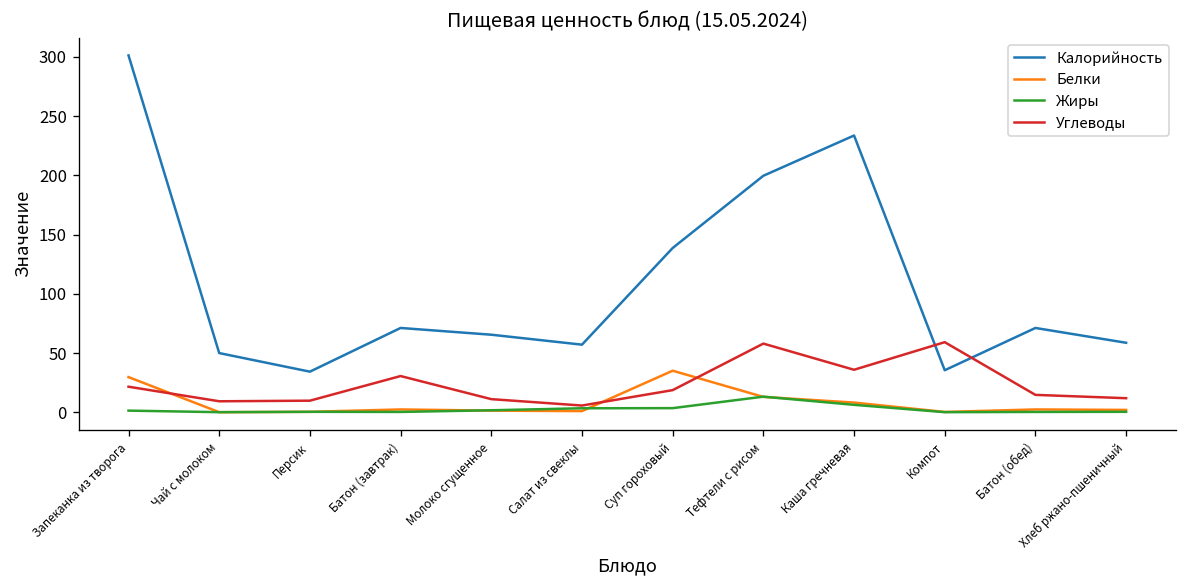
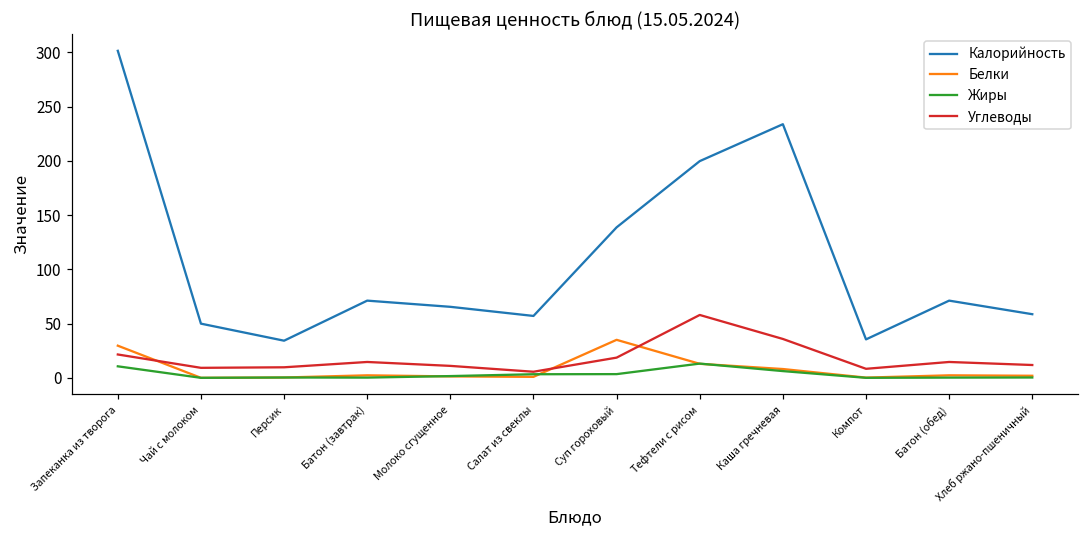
Жиры, Запеканка из творога: 0 -> 10
Углеводы, Батон (завтрак): 30 -> 10
Углеводы, Компот: 60 -> 10
